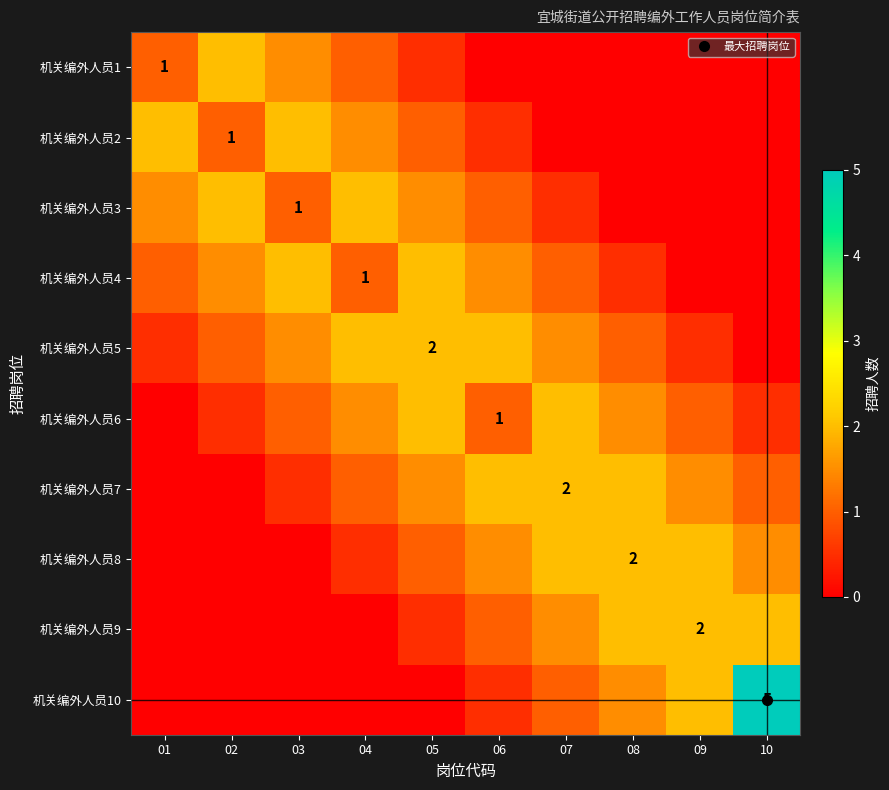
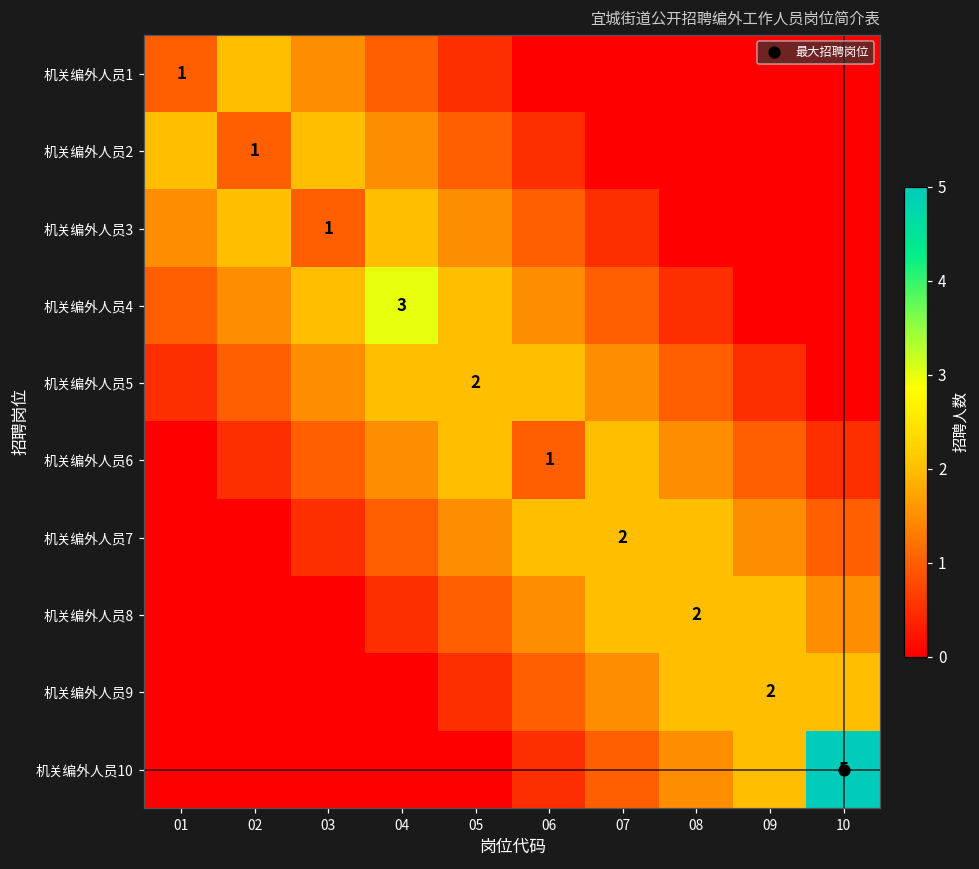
机关编外人员4, 04: 1 -> 3
